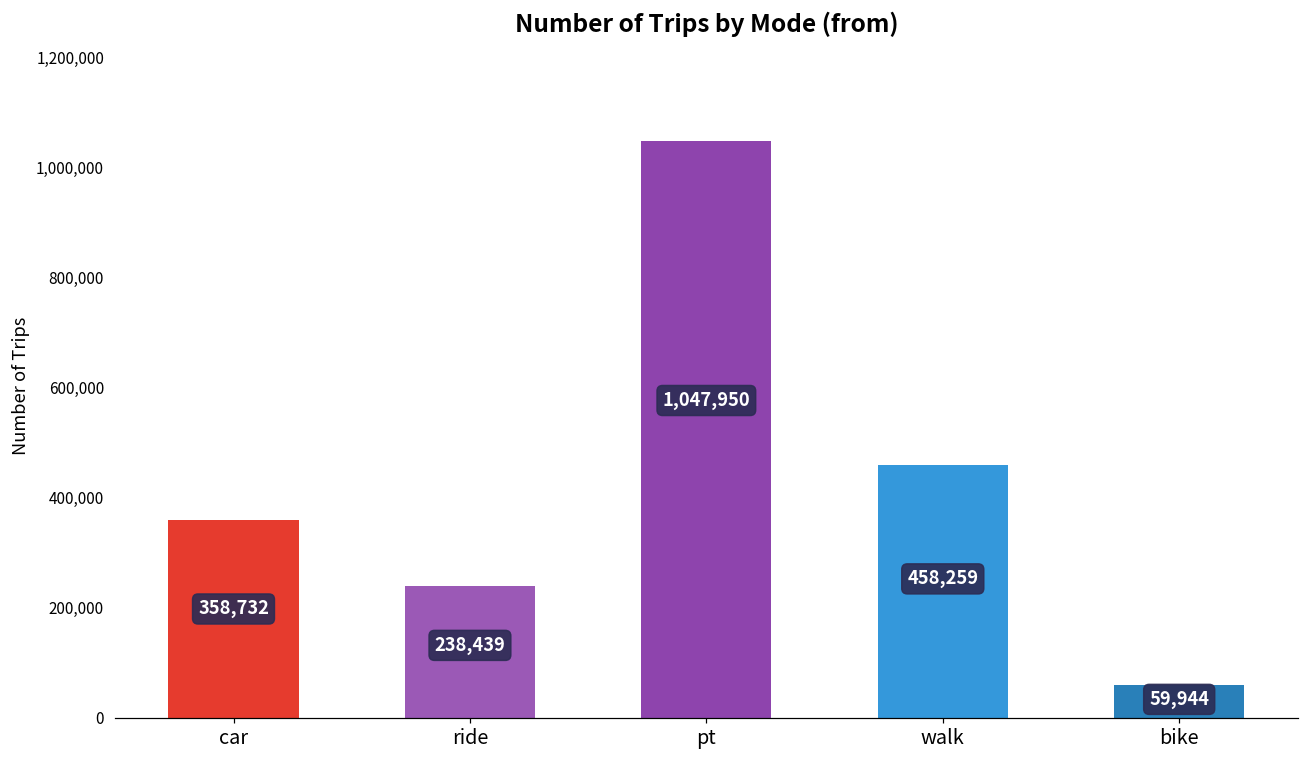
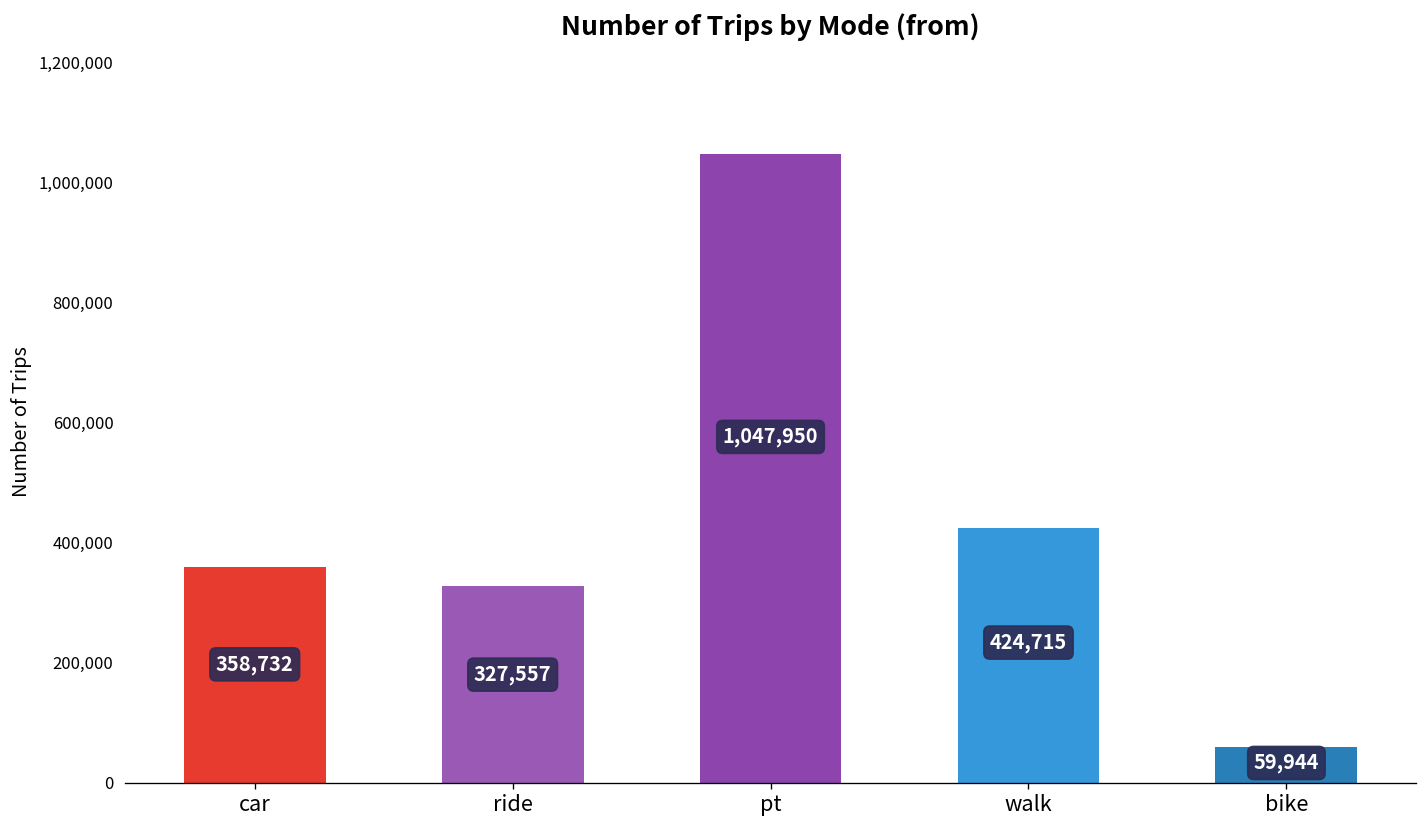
ride: 238,439 -> 327,557
walk: 458,259 -> 424,715
